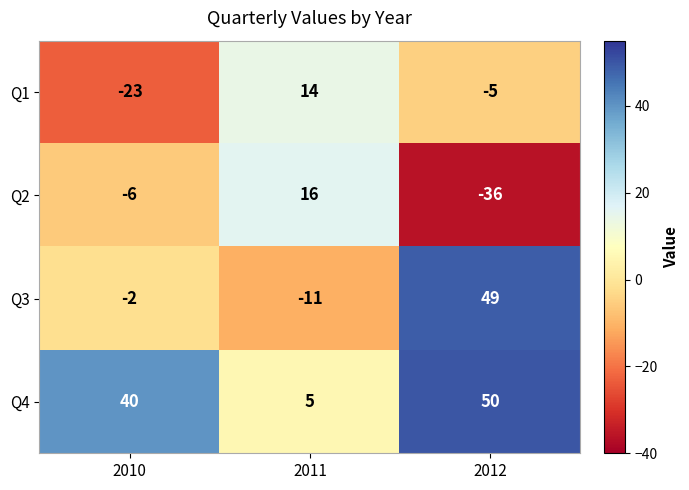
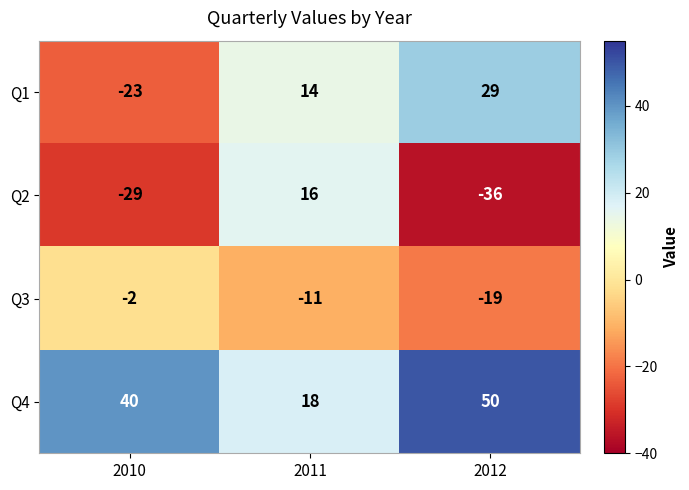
Q1, 2012: -5 -> 29
Q2, 2010: -6 -> -29
Q3, 2012: 49 -> -19
Q4, 2011: 5 -> 18
